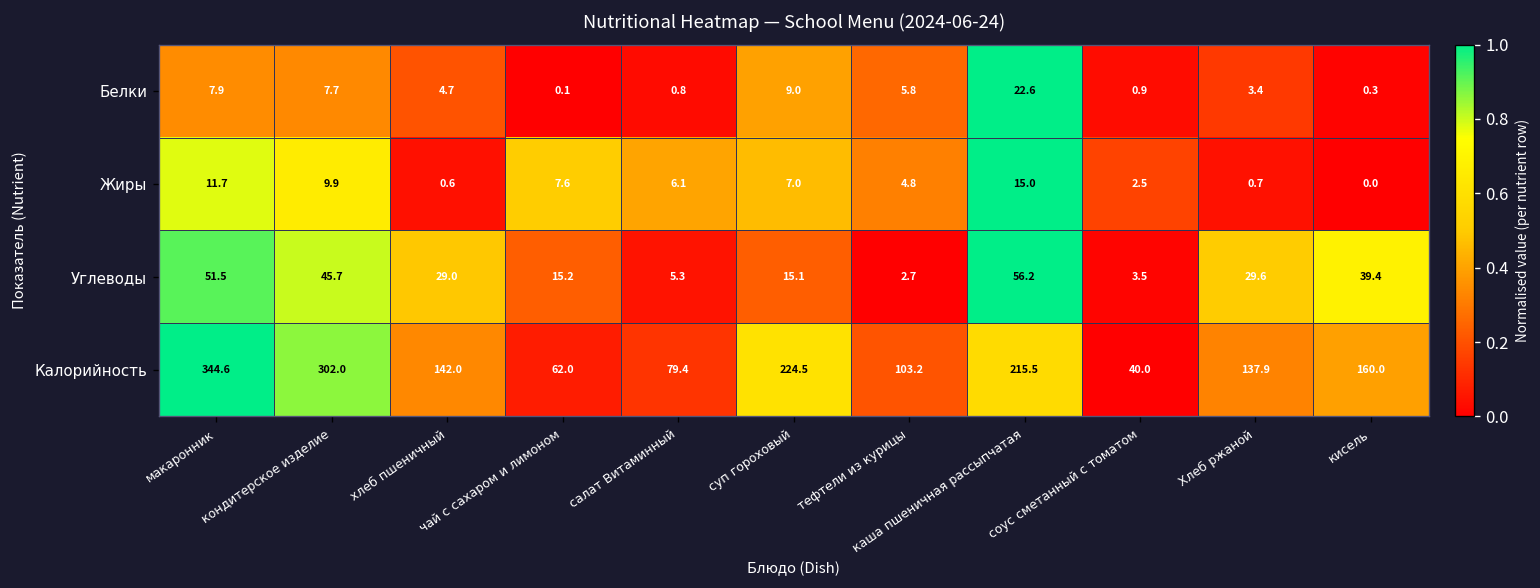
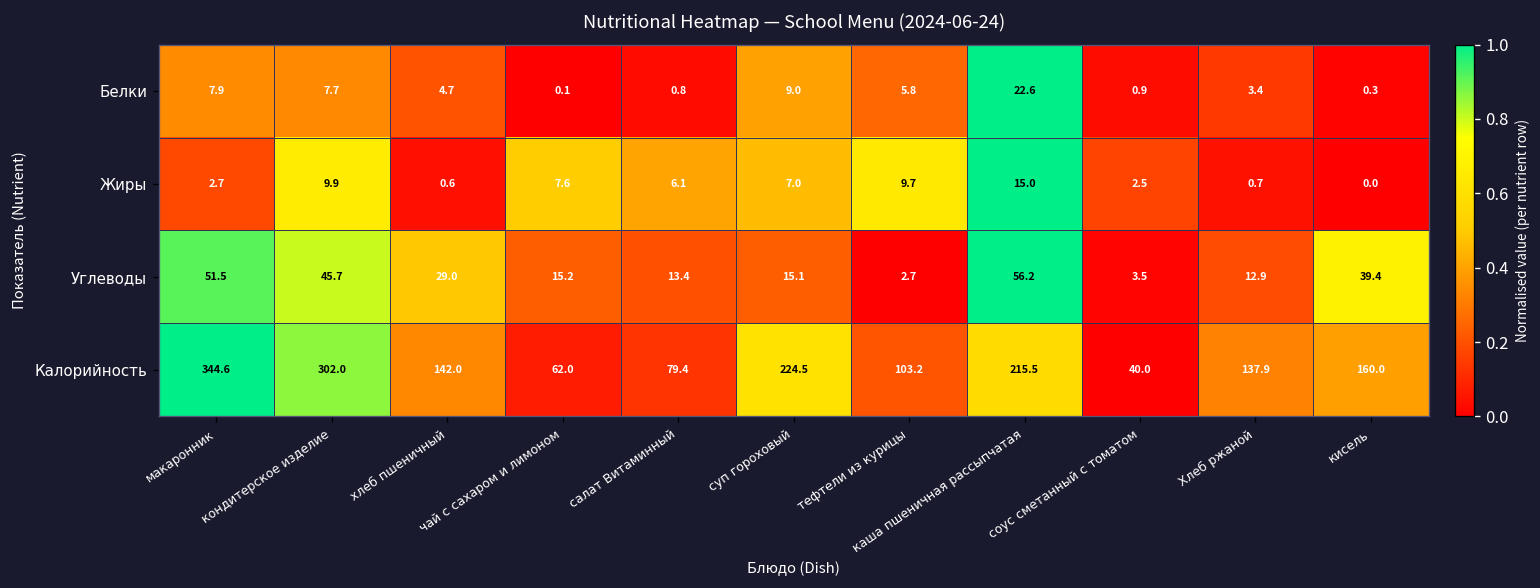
Жиры, макаронник: 11.7 -> 2.7
Жиры, тефтели из курицы: 4.8 -> 9.7
Углеводы, салат Витаминный: 5.3 -> 13.4
Углеводы, Хлеб ржаной: 29.6 -> 12.9
